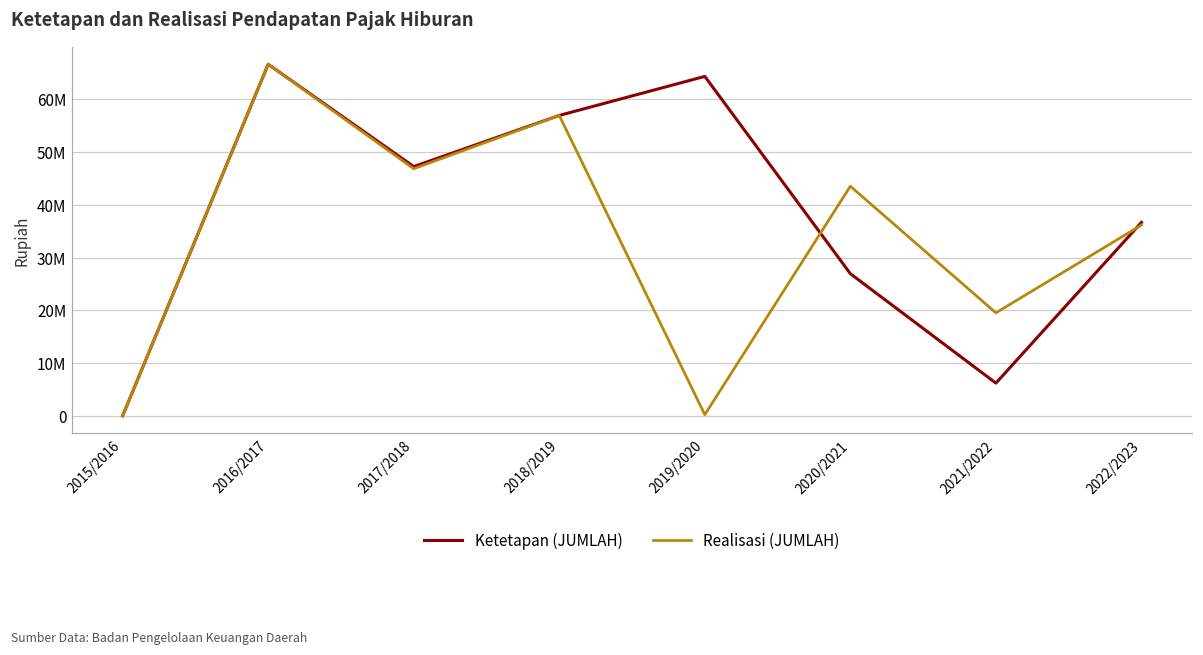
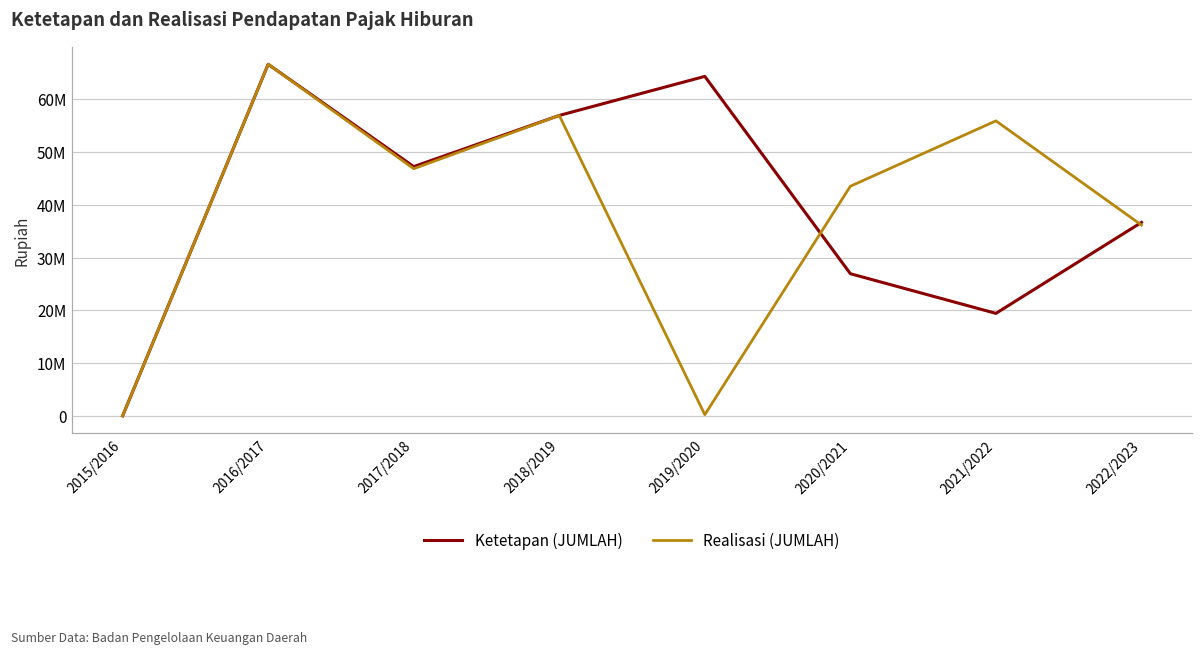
Ketetapan (JUMLAH), 2021/2022: 6000000 -> 19000000
Realisasi (JUMLAH), 2021/2022: 20000000 -> 56000000
